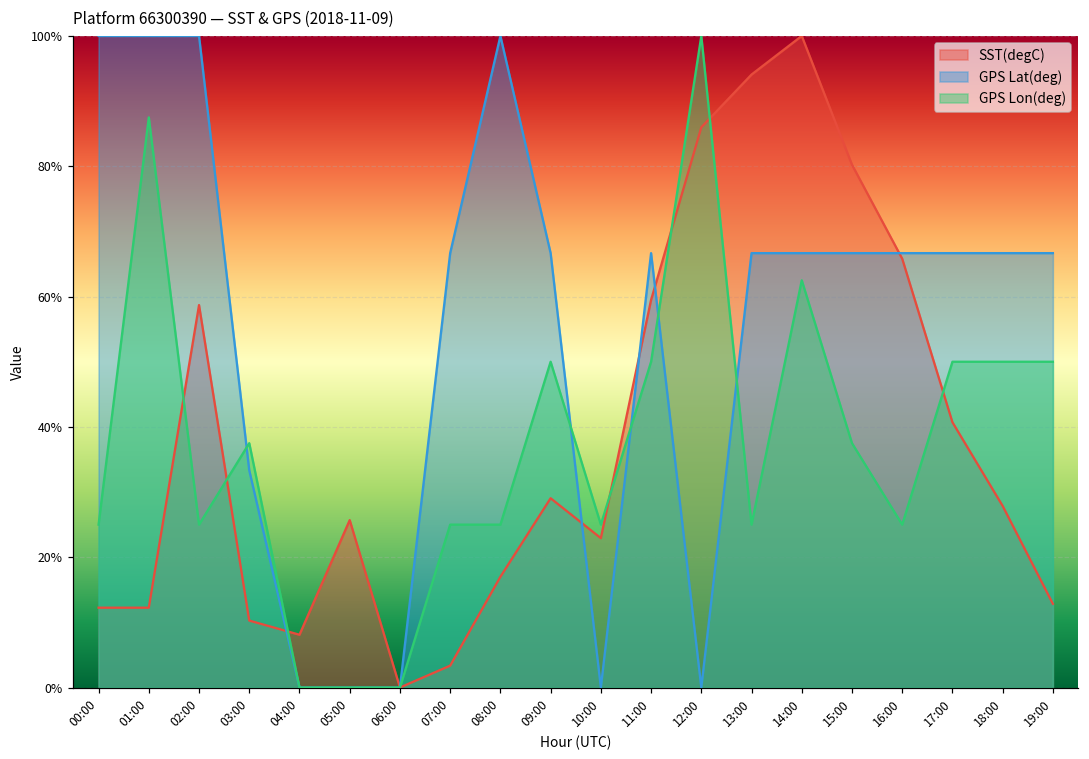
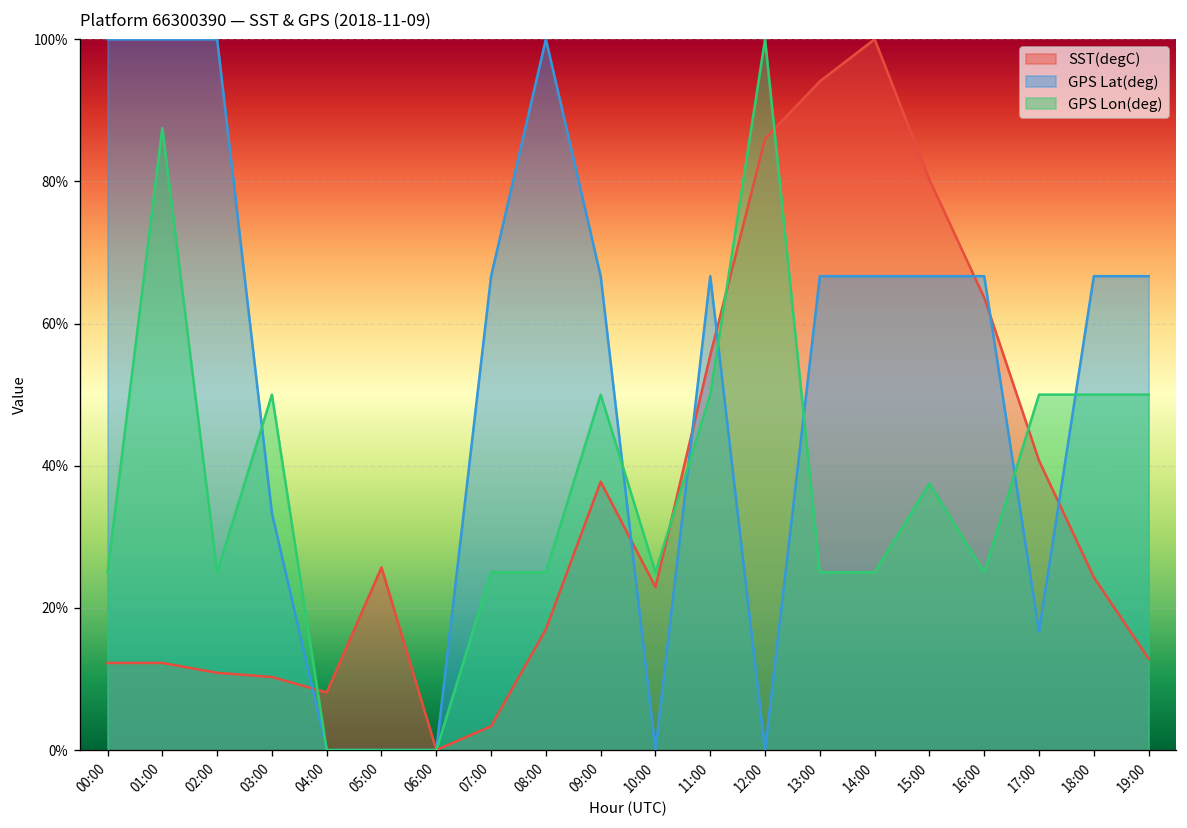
SST(degC), 02:00: 59% -> 11%
GPS Lon(deg), 03:00: 37% -> 50%
SST(degC), 09:00: 29% -> 38%
SST(degC), 11:00: 59% -> 56%
GPS Lon(deg), 14:00: 62% -> 25%
SST(degC), 16:00: 66% -> 64%
GPS Lat(deg), 17:00: 67% -> 17%
SST(degC), 18:00: 28% -> 24%
